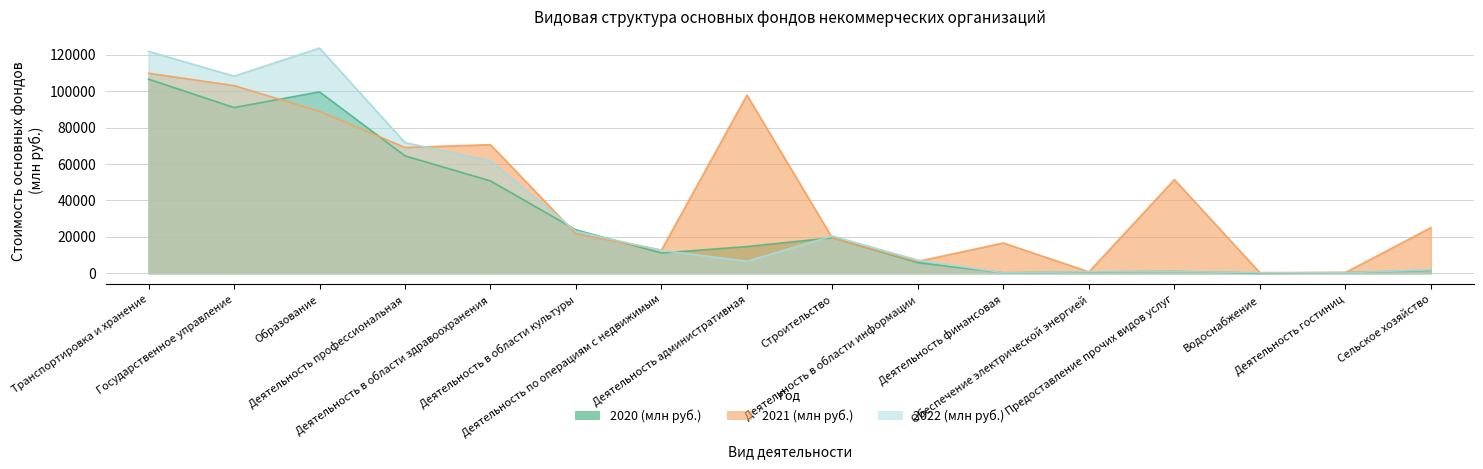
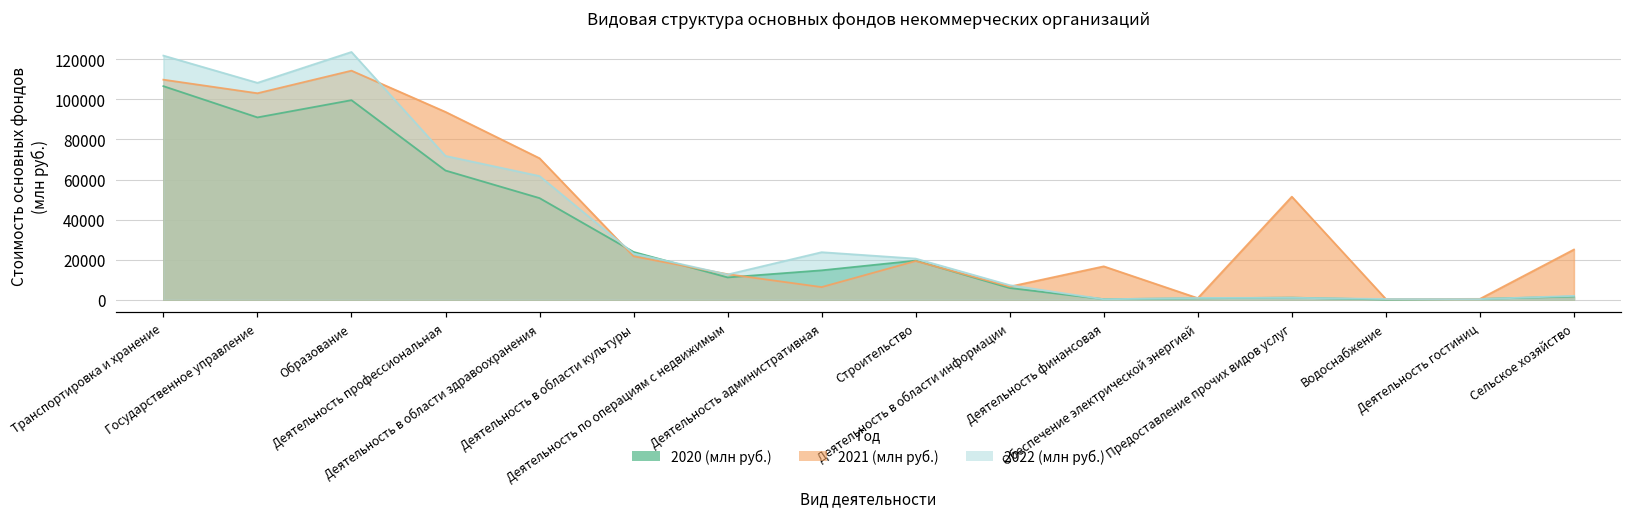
2021 (млн руб.), Образование: 89000 -> 114000
2021 (млн руб.), Деятельность профессиональная: 69000 -> 94000
2021 (млн руб.), Деятельность административная: 98000 -> 6000
2022 (млн руб.), Деятельность административная: 7000 -> 24000
